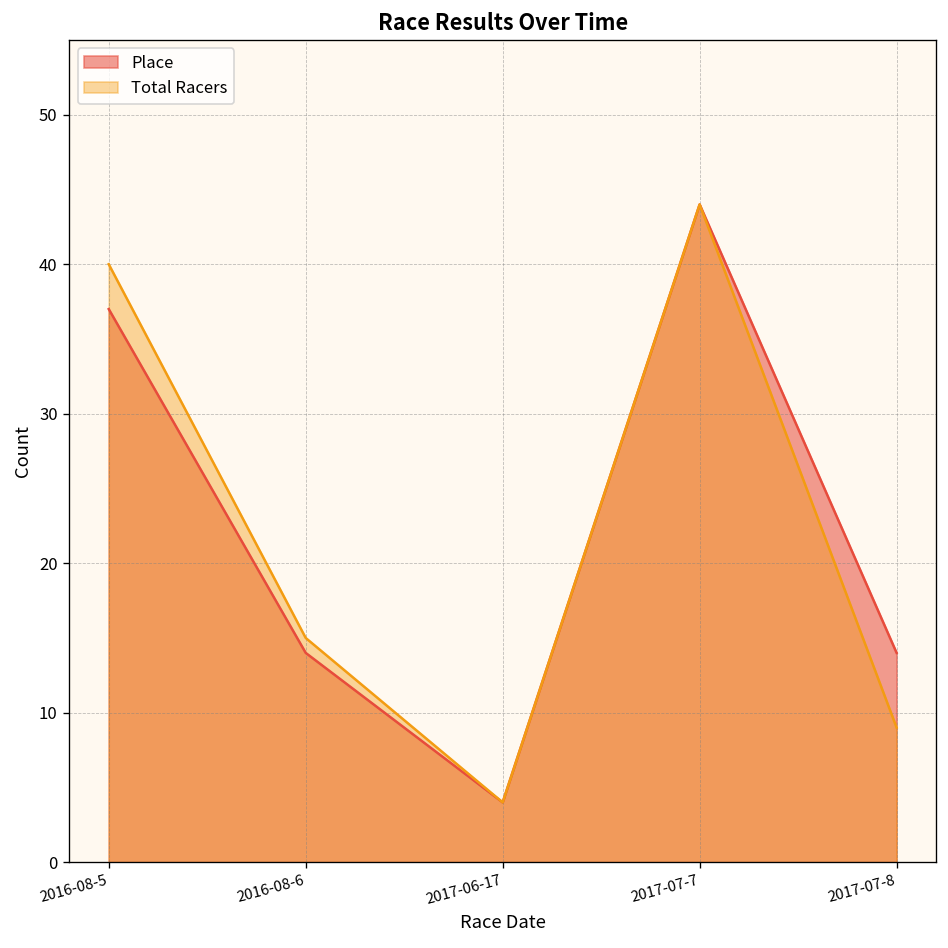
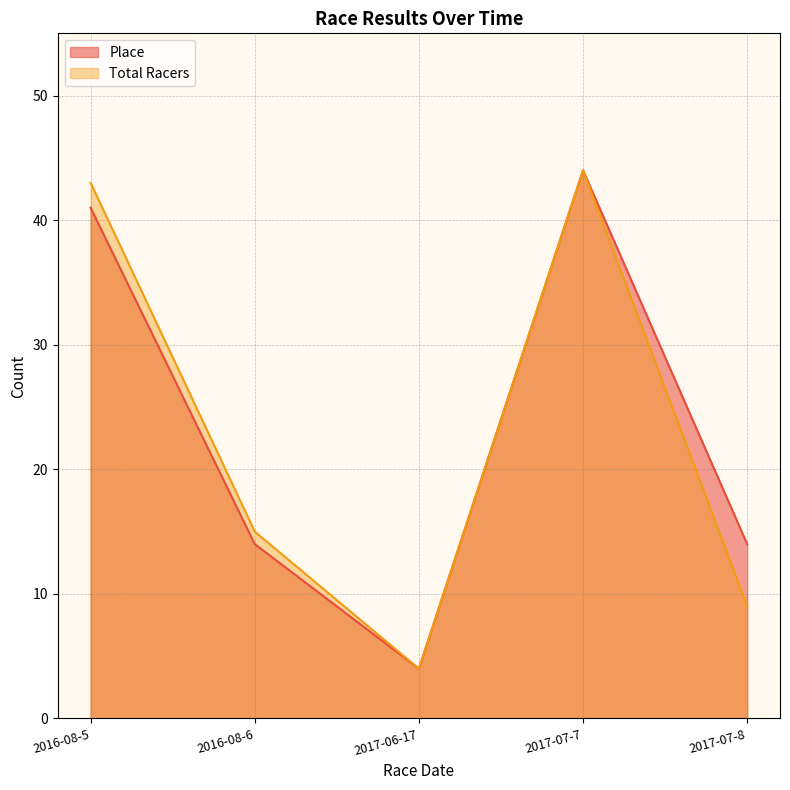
Place, 2016-08-5: 37 -> 41
Total Racers, 2016-08-5: 40 -> 43
